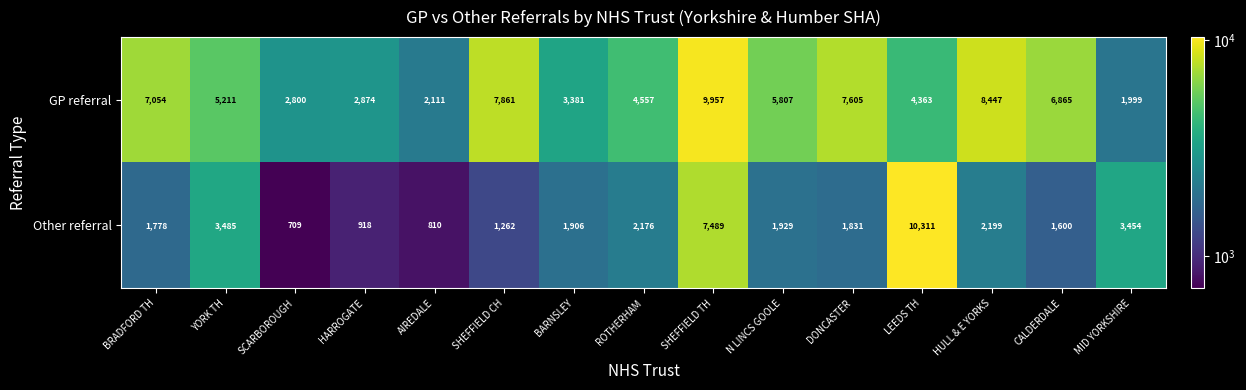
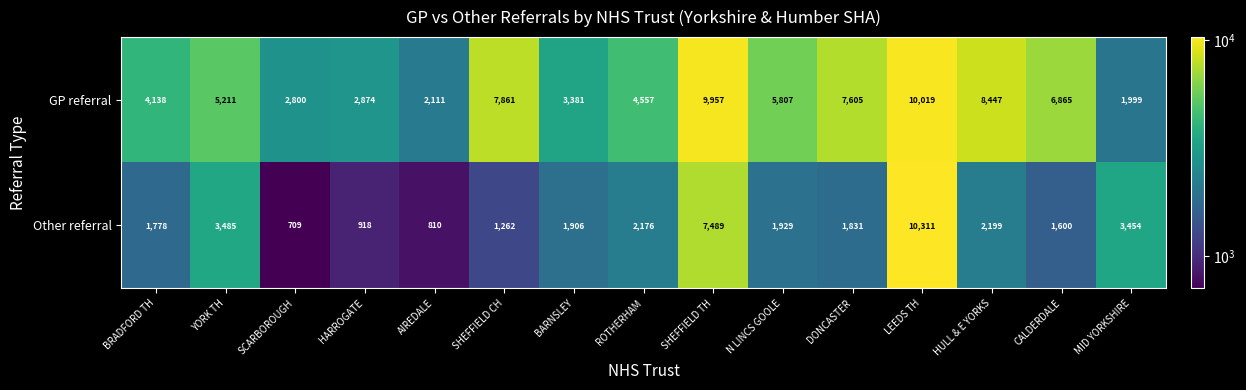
GP referral, BRADFORD TH: 7,054 -> 4,138
GP referral, LEEDS TH: 4,363 -> 10,019
